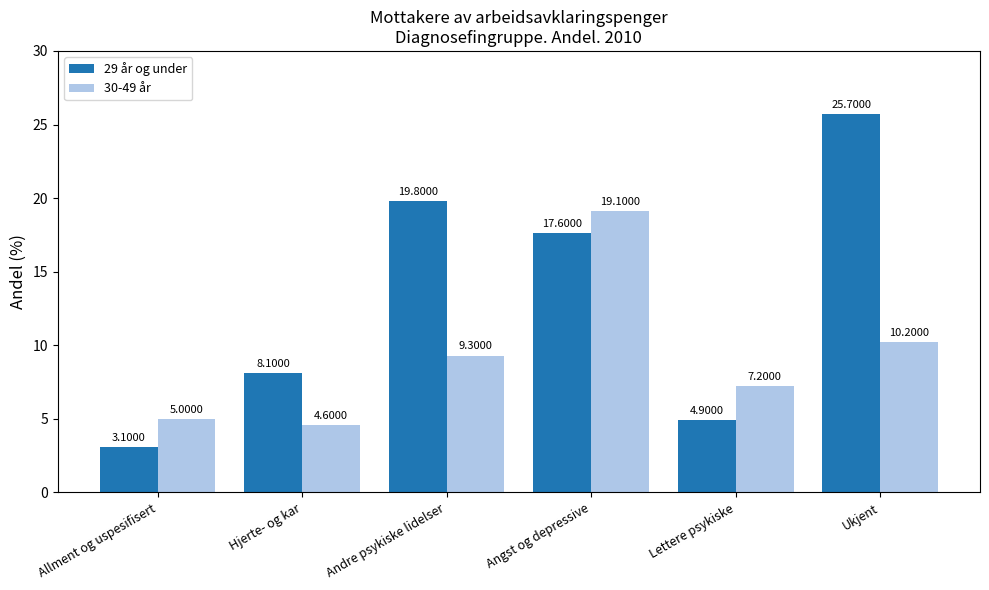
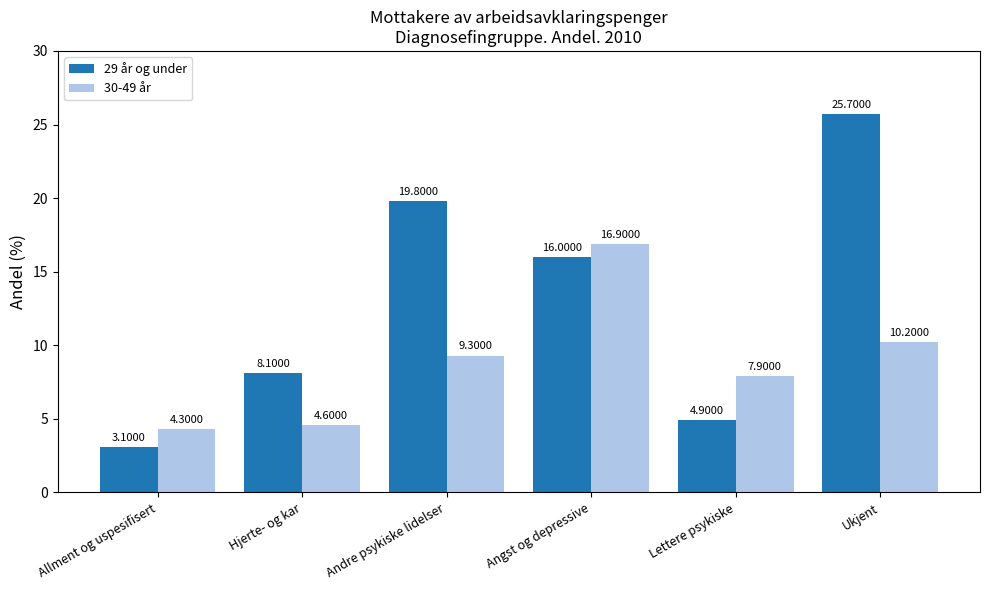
30-49 år, Allment og uspesifisert: 5.0000 -> 4.3000
29 år og under, Angst og depressive: 17.6000 -> 16.0000
30-49 år, Angst og depressive: 19.1000 -> 16.9000
30-49 år, Lettere psykiske: 7.2000 -> 7.9000
